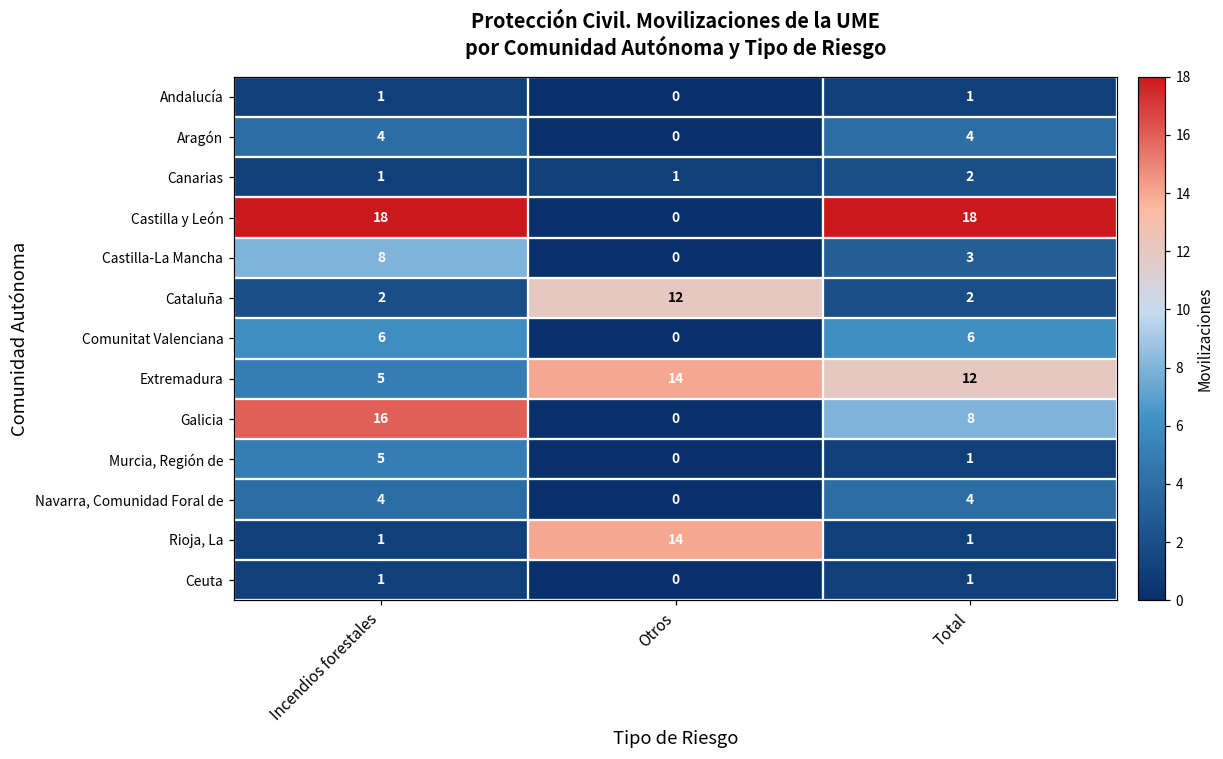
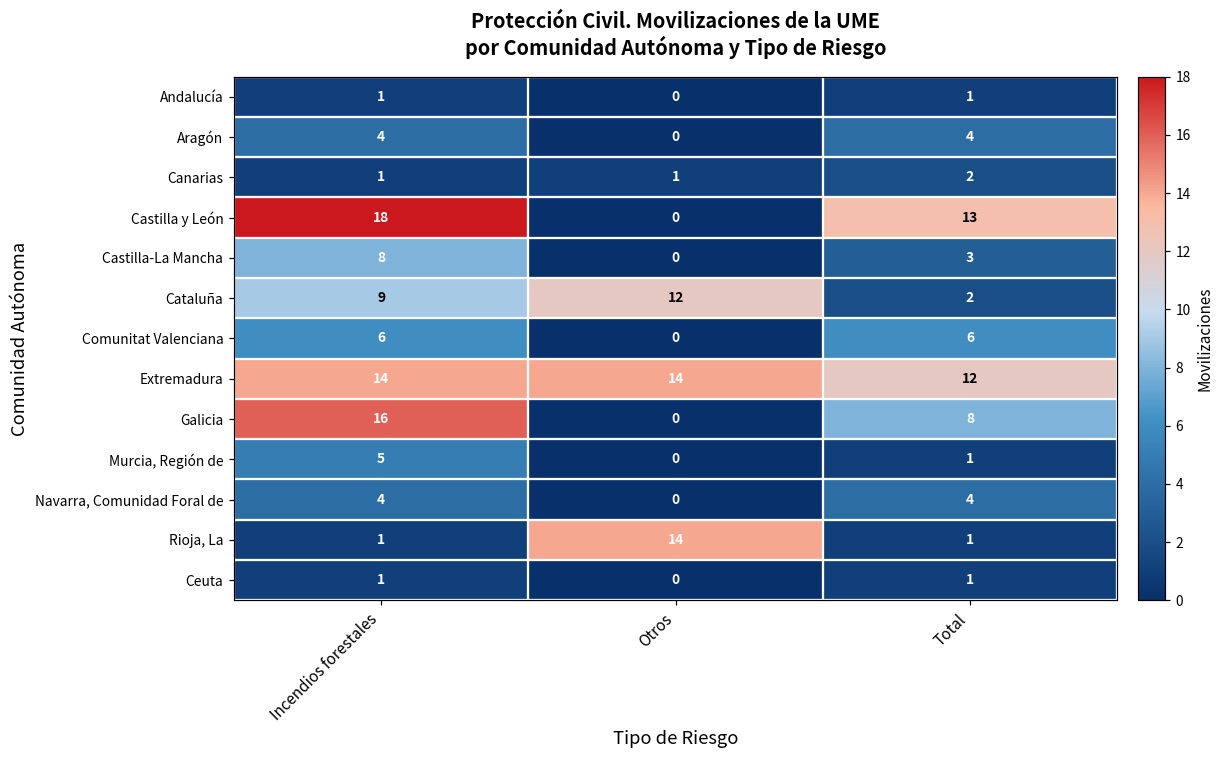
Castilla y León, Total: 18 -> 13
Cataluña, Incendios forestales: 2 -> 9
Extremadura, Incendios forestales: 5 -> 14
